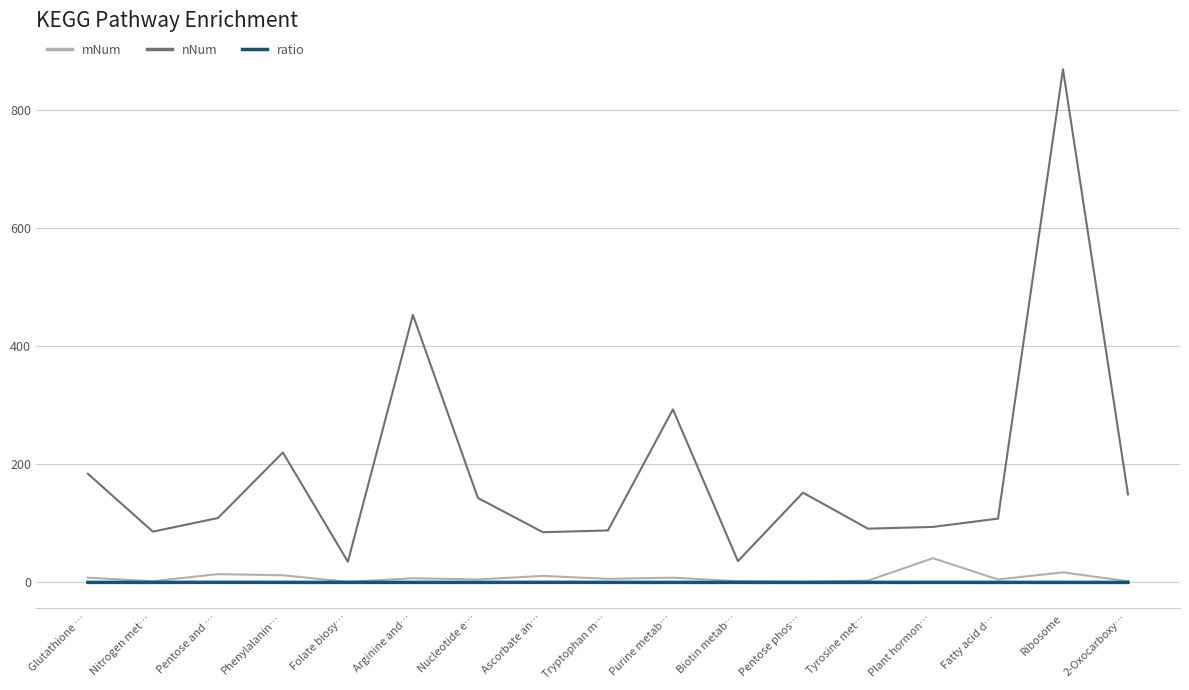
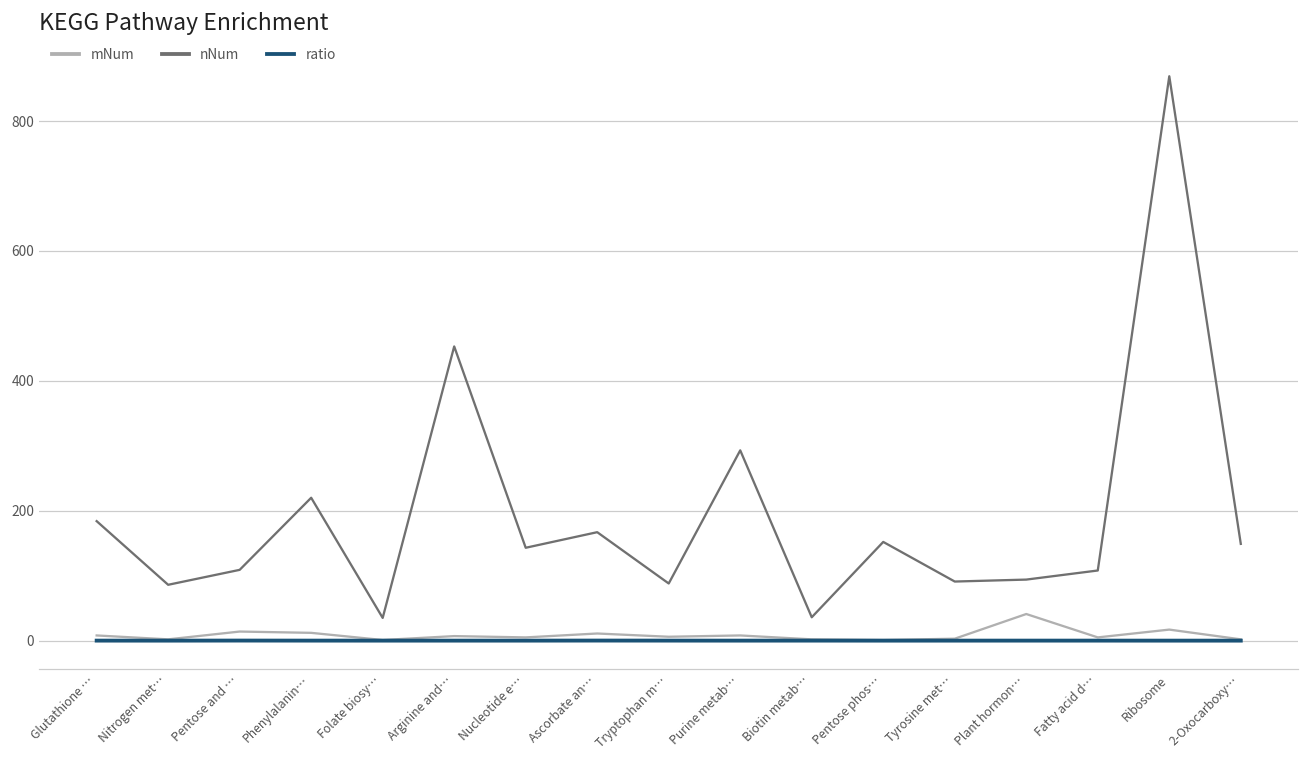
nNum, Ascorbate an…: 90 -> 170
